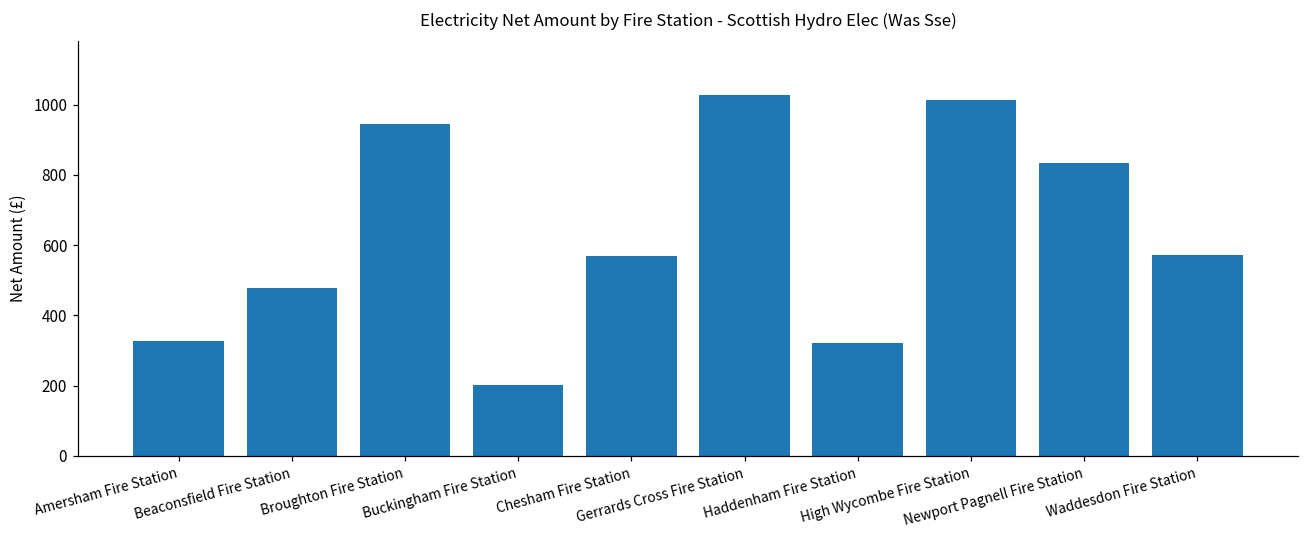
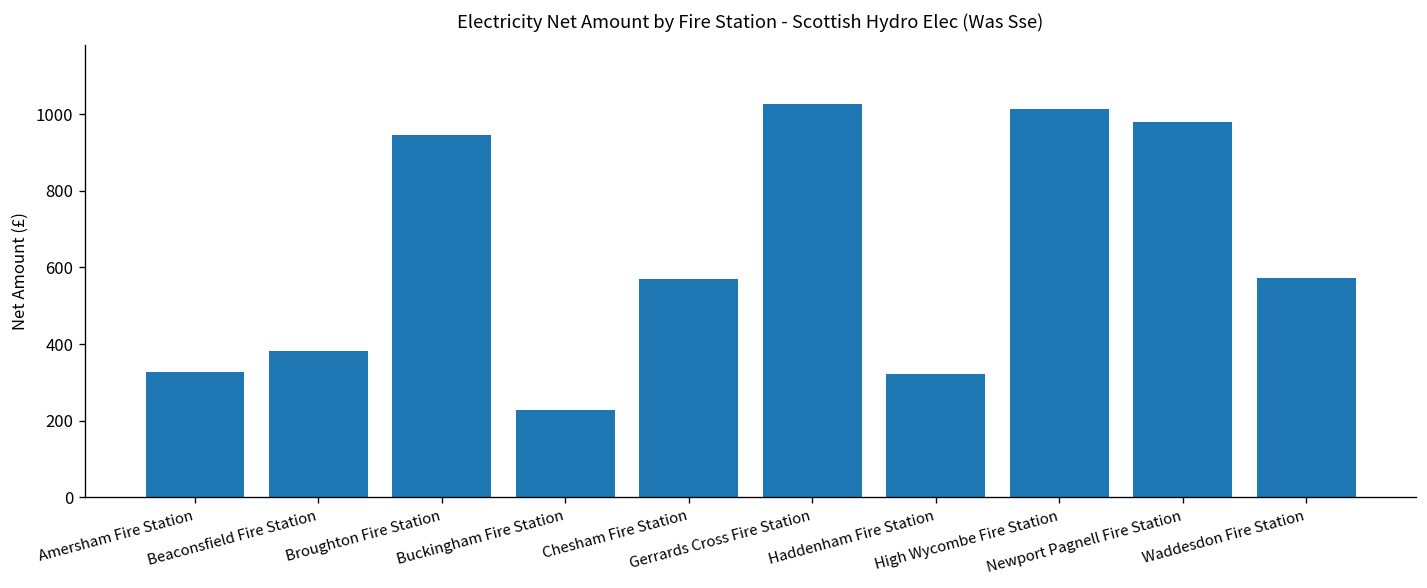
Beaconsfield Fire Station: 480 -> 380
Buckingham Fire Station: 200 -> 230
Newport Pagnell Fire Station: 830 -> 980
